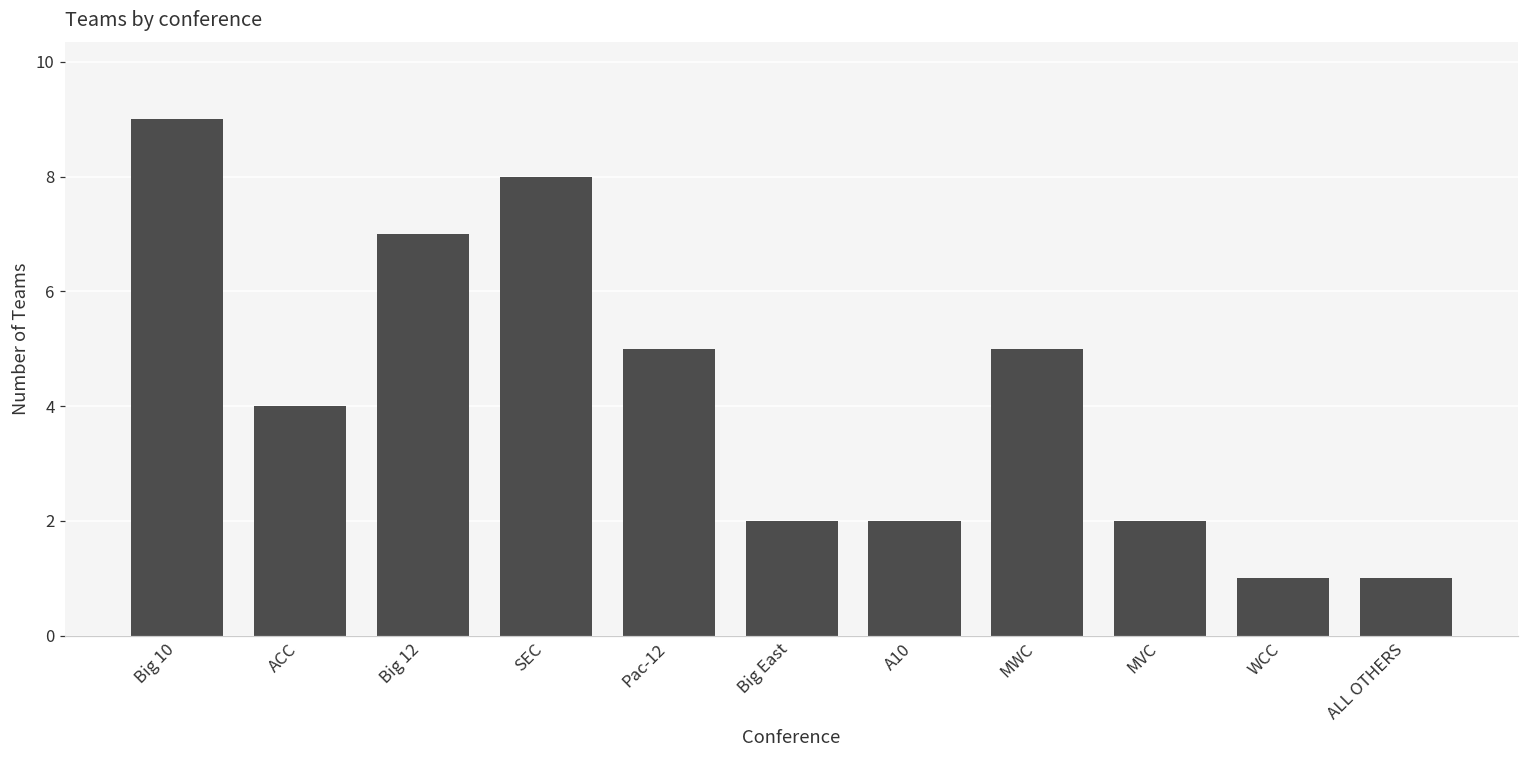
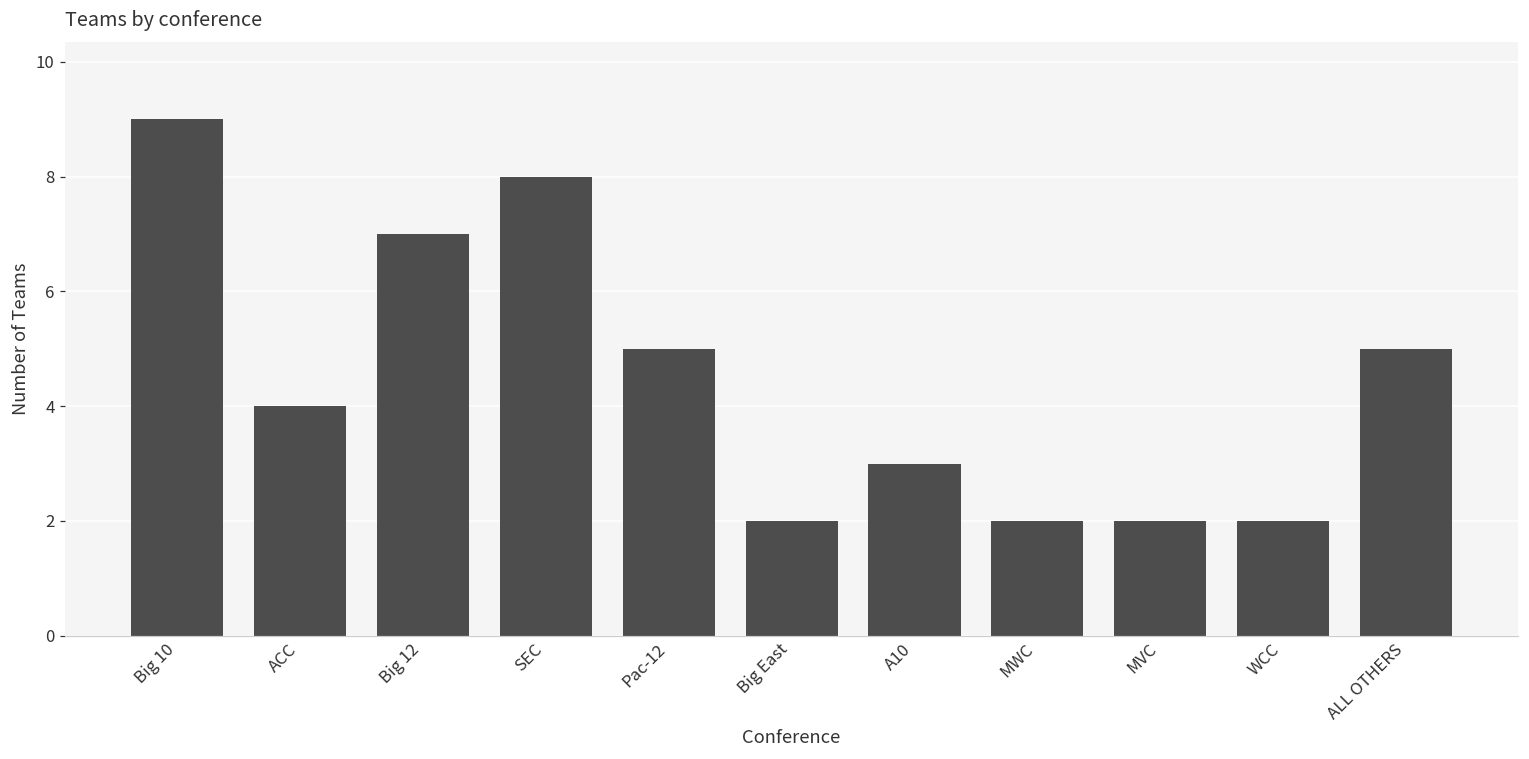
A10: 2 -> 3
MWC: 5 -> 2
WCC: 1 -> 2
ALL OTHERS: 1 -> 5
